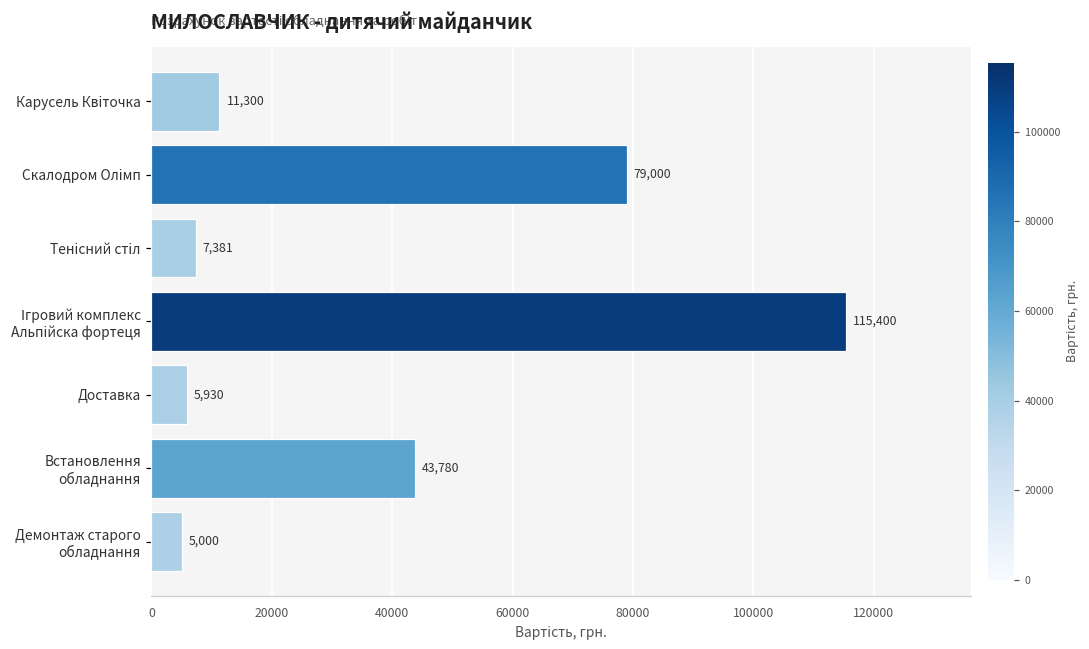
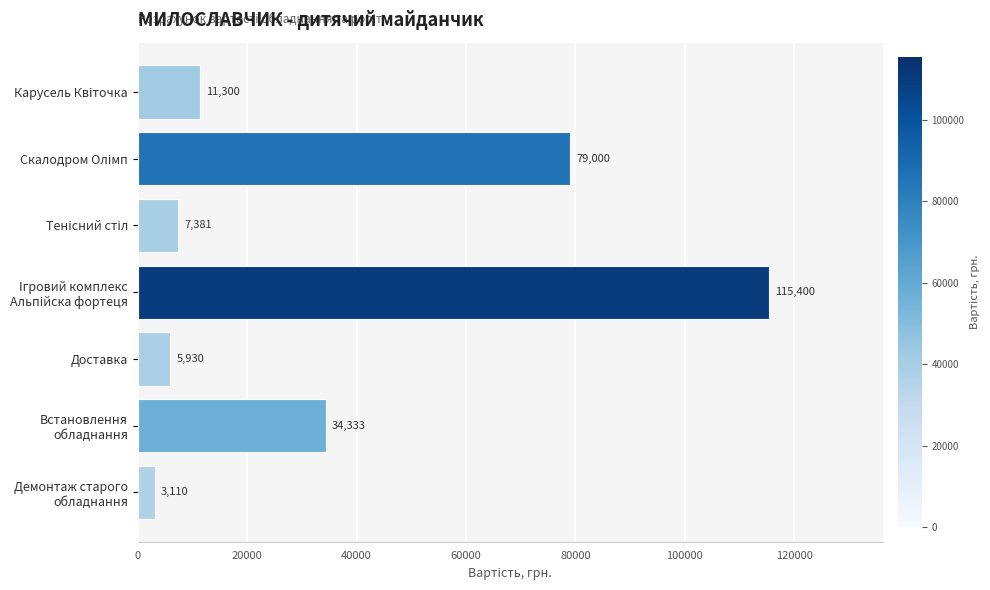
Встановлення обладнання: 43,780 -> 34,333
Демонтаж старого обладнання: 5,000 -> 3,110
